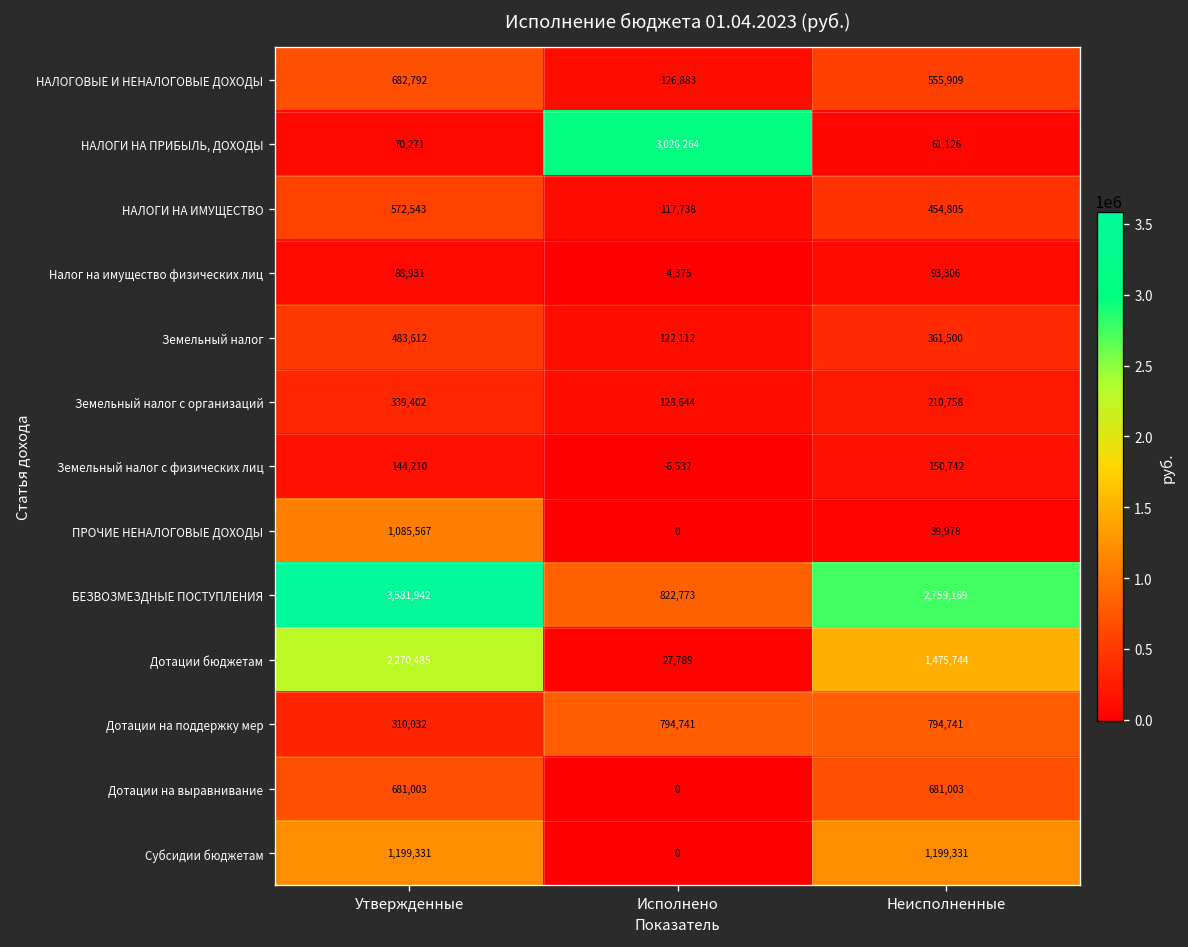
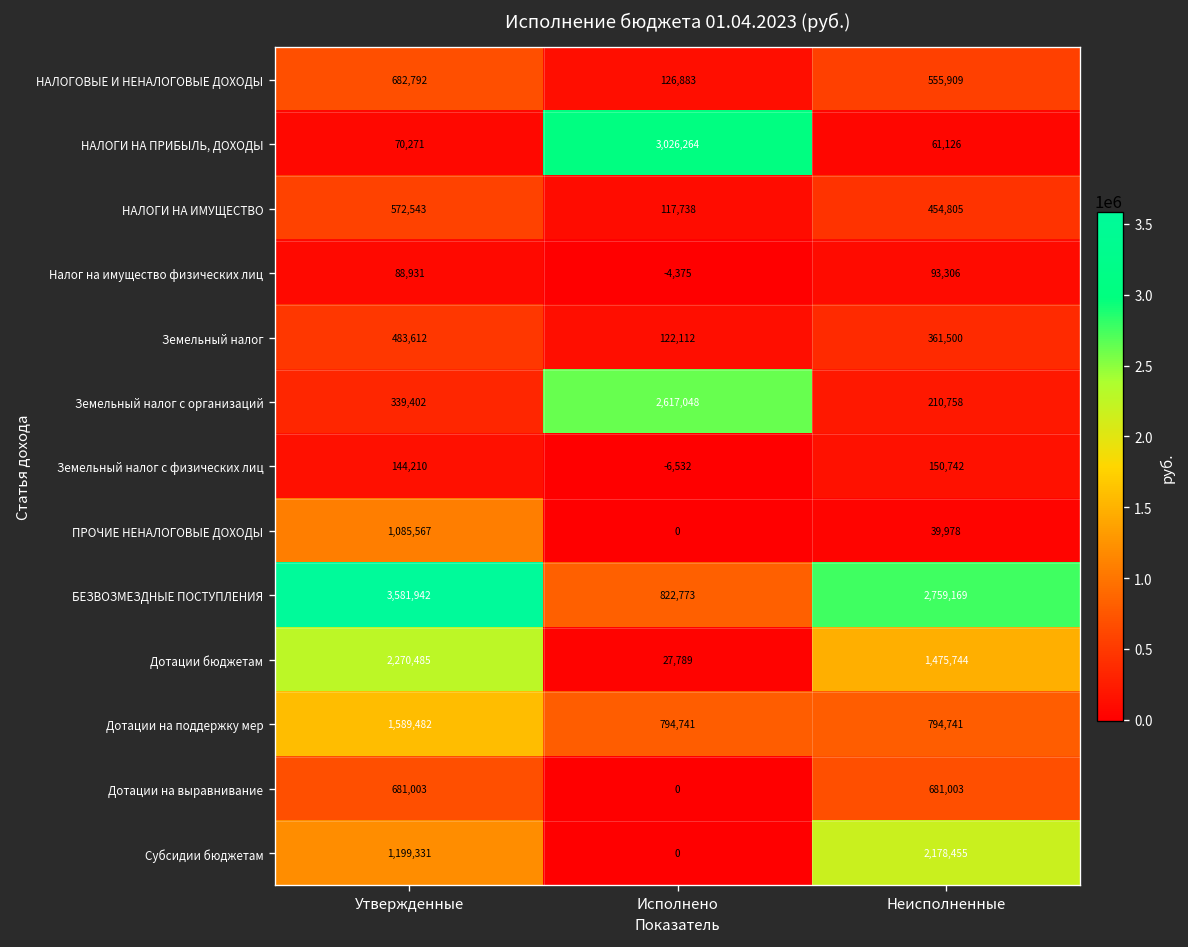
Земельный налог с организаций, Исполнено: 128,644 -> 2,617,048
Дотации на поддержку мер, Утвержденные: 310,032 -> 1,589,482
Субсидии бюджетам, Неисполненные: 1,199,331 -> 2,178,455
